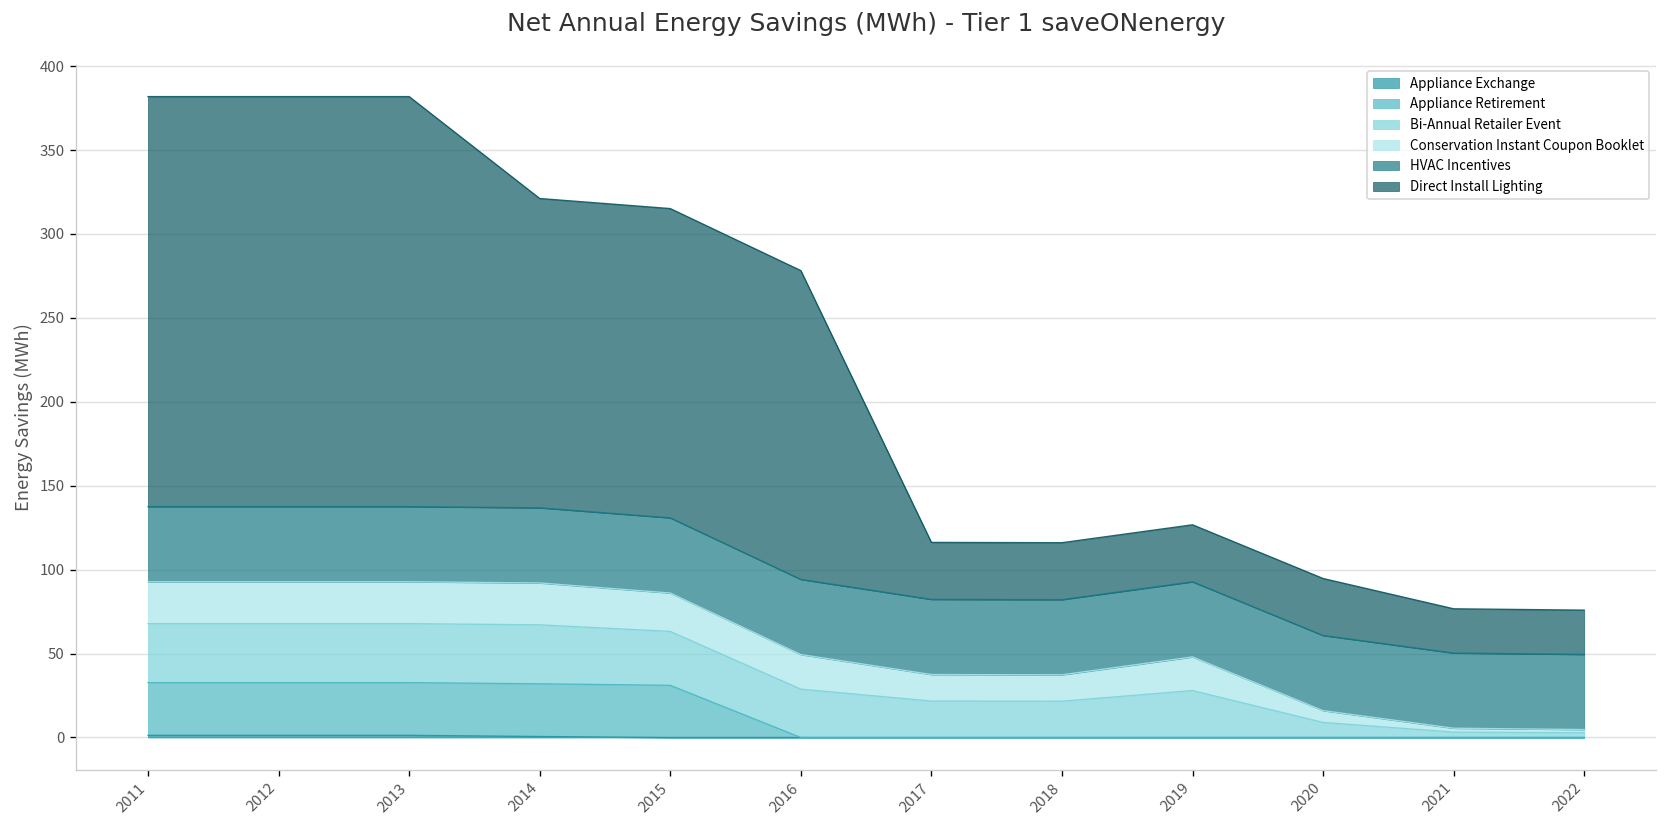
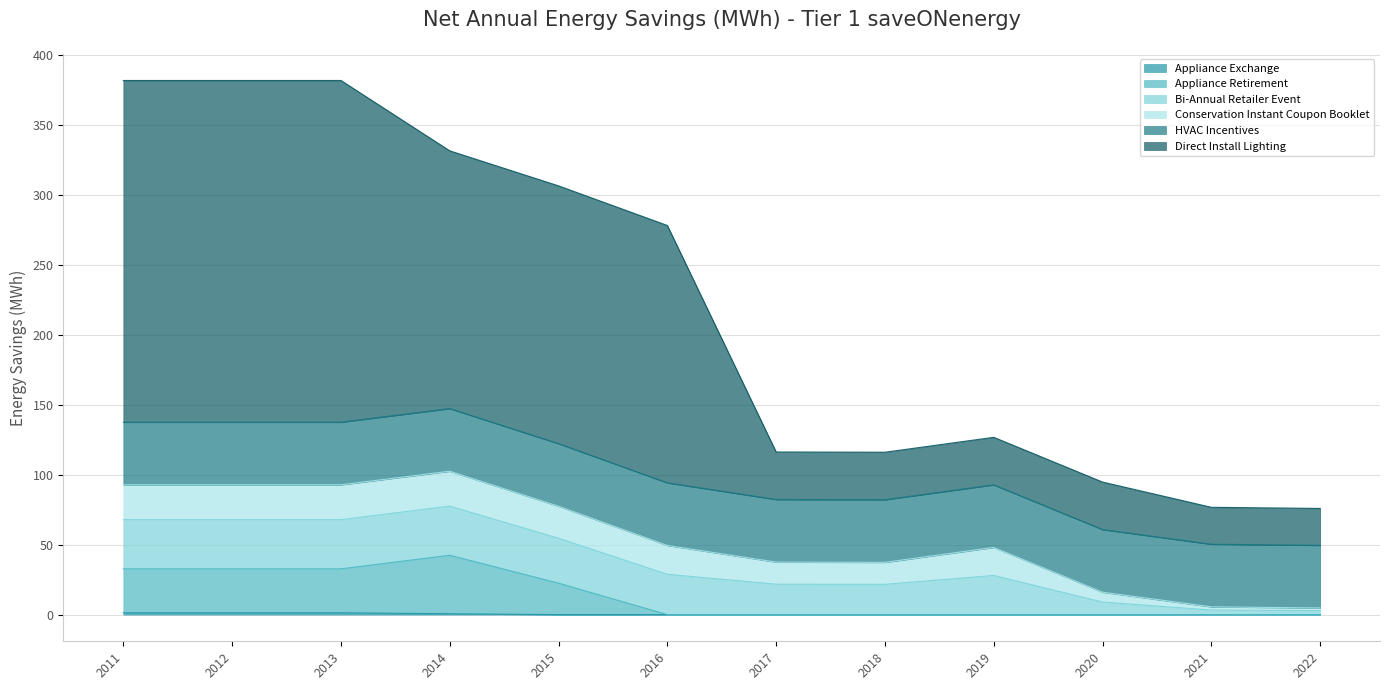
Appliance Retirement, 2014: 31 -> 42
Appliance Retirement, 2015: 31 -> 22
